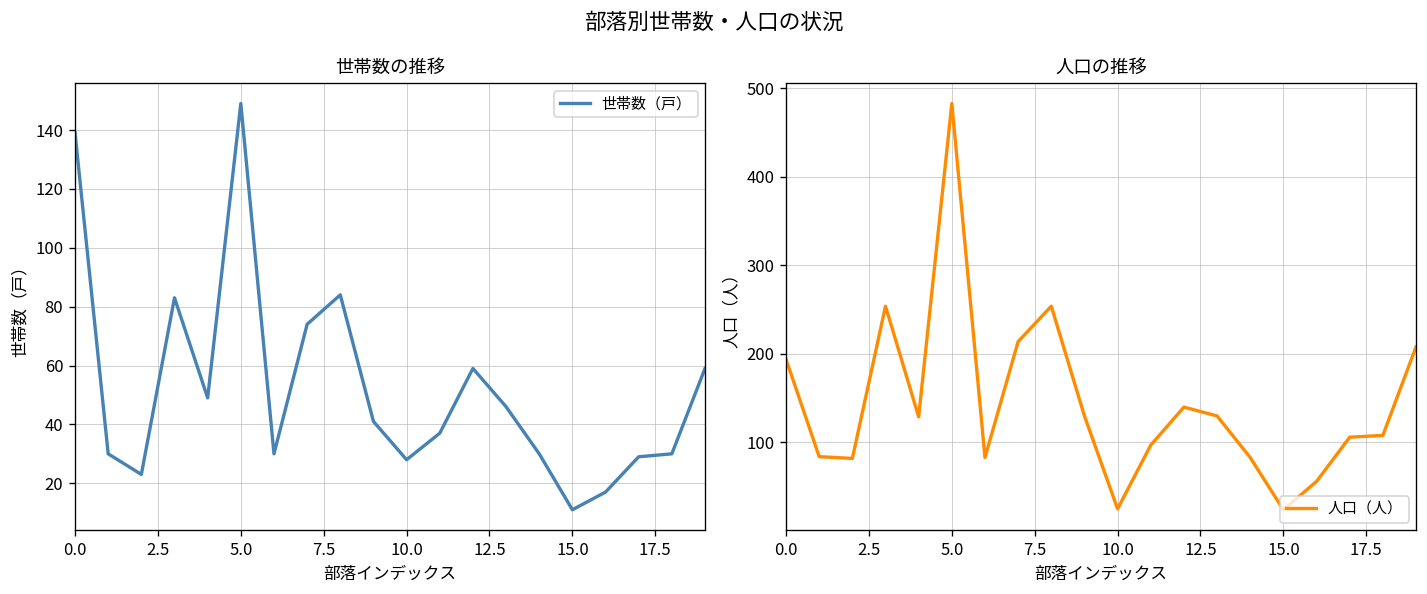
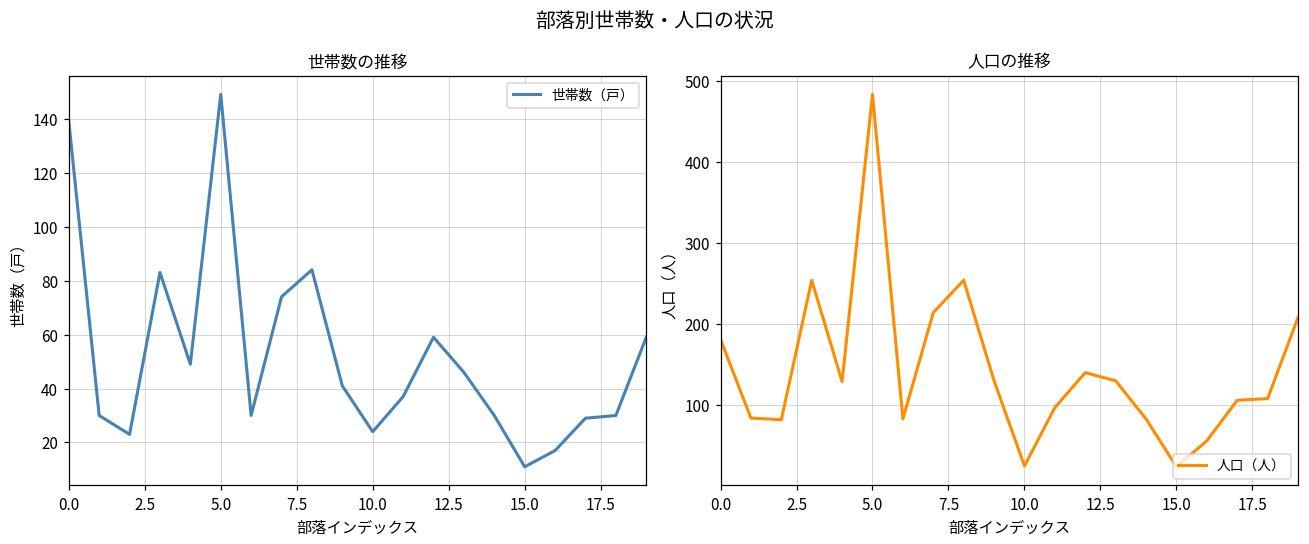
世帯数の推移, 10.0: 28 -> 24
人口の推移, 0.0: 190 -> 180
